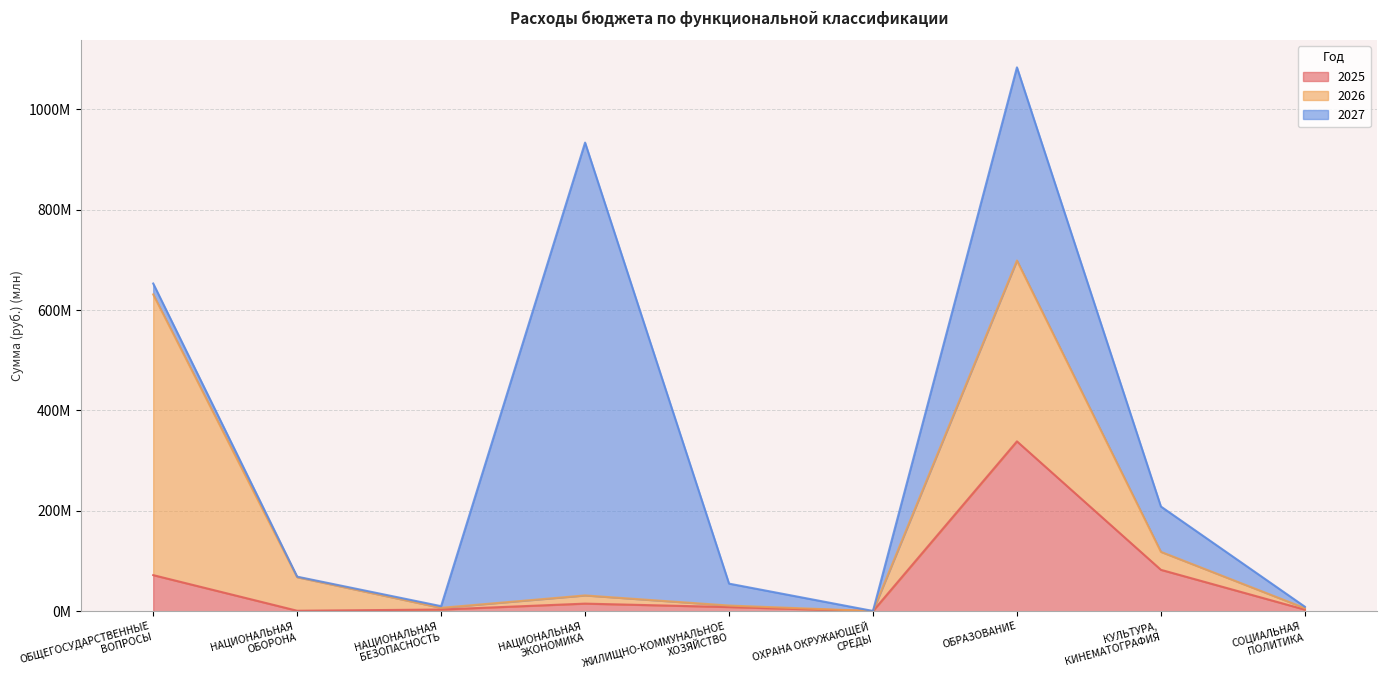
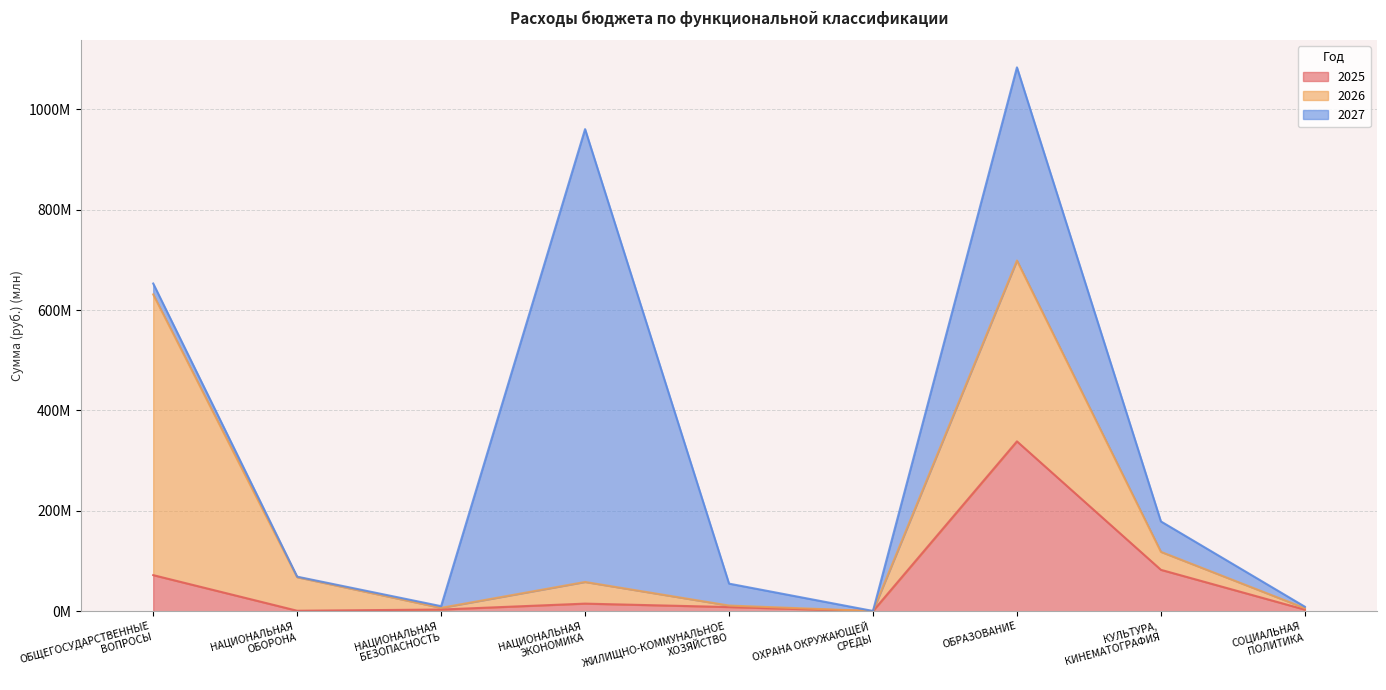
2026, НАЦИОНАЛЬНАЯ ЭКОНОМИКА: 20000000 -> 40000000
2027, КУЛЬТУРА, КИНЕМАТОГРАФИЯ: 90000000 -> 60000000
